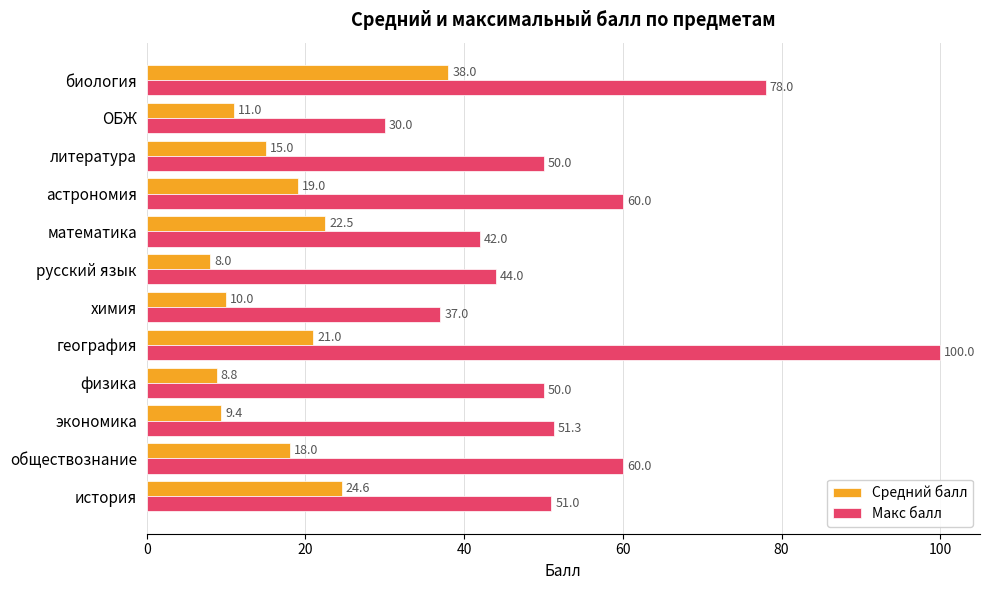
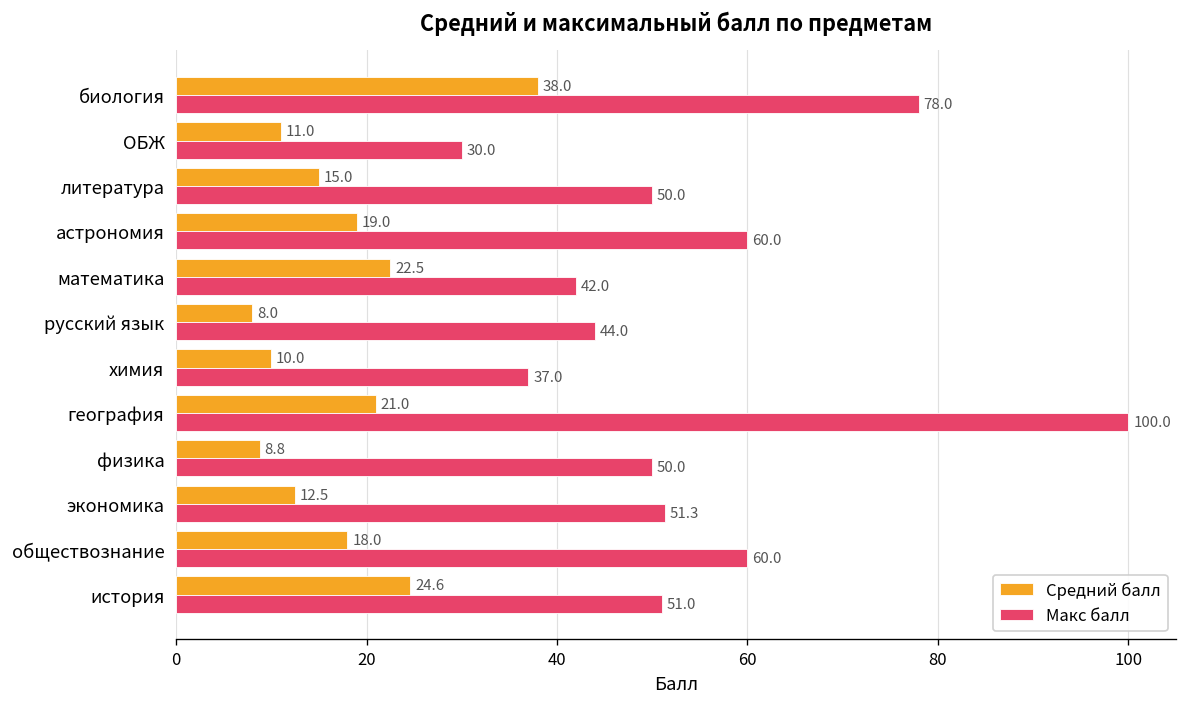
Средний балл, экономика: 9.4 -> 12.5
